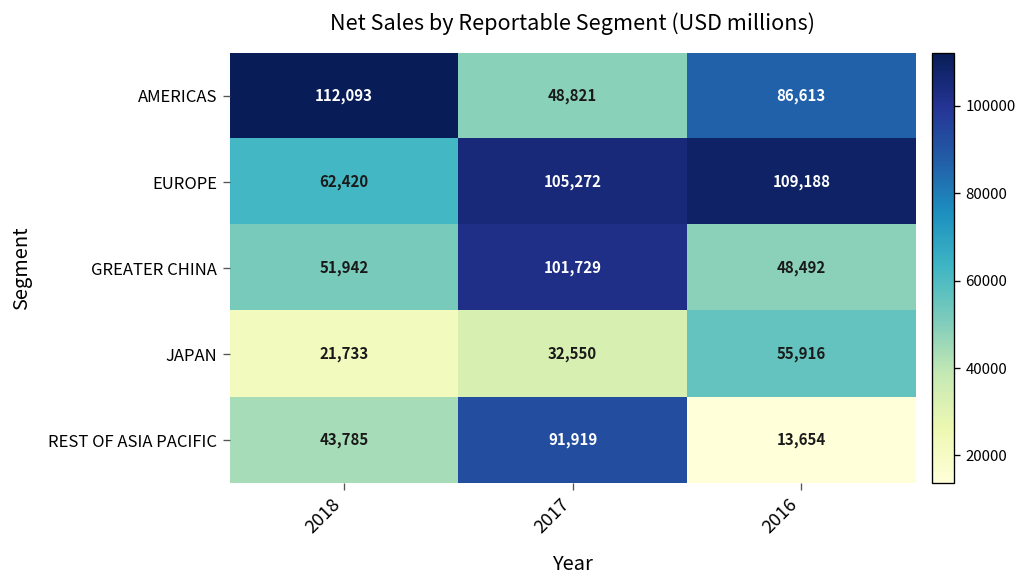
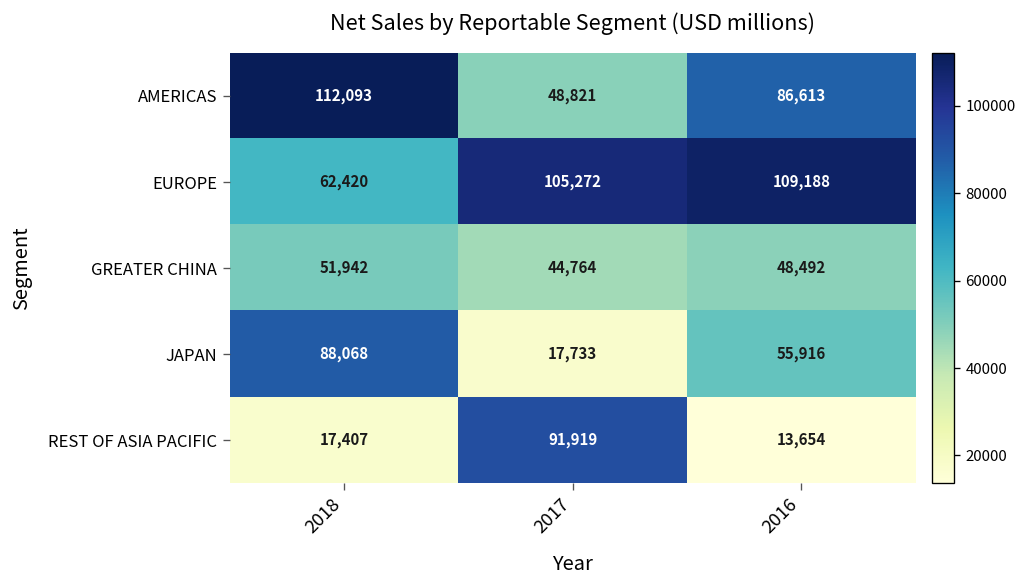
GREATER CHINA, 2017: 101,729 -> 44,764
JAPAN, 2018: 21,733 -> 88,068
JAPAN, 2017: 32,550 -> 17,733
REST OF ASIA PACIFIC, 2018: 43,785 -> 17,407
